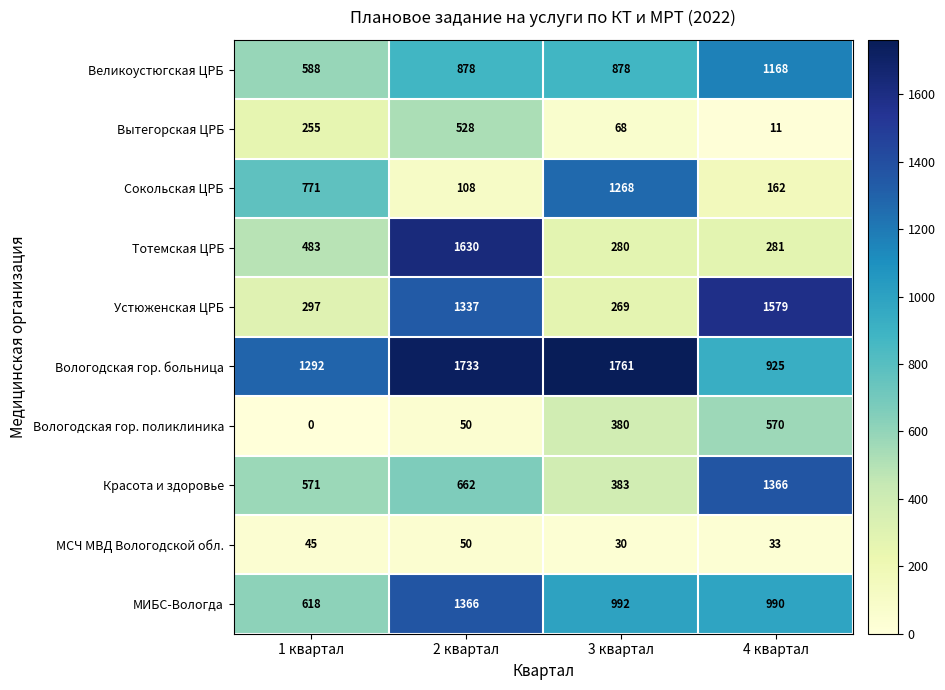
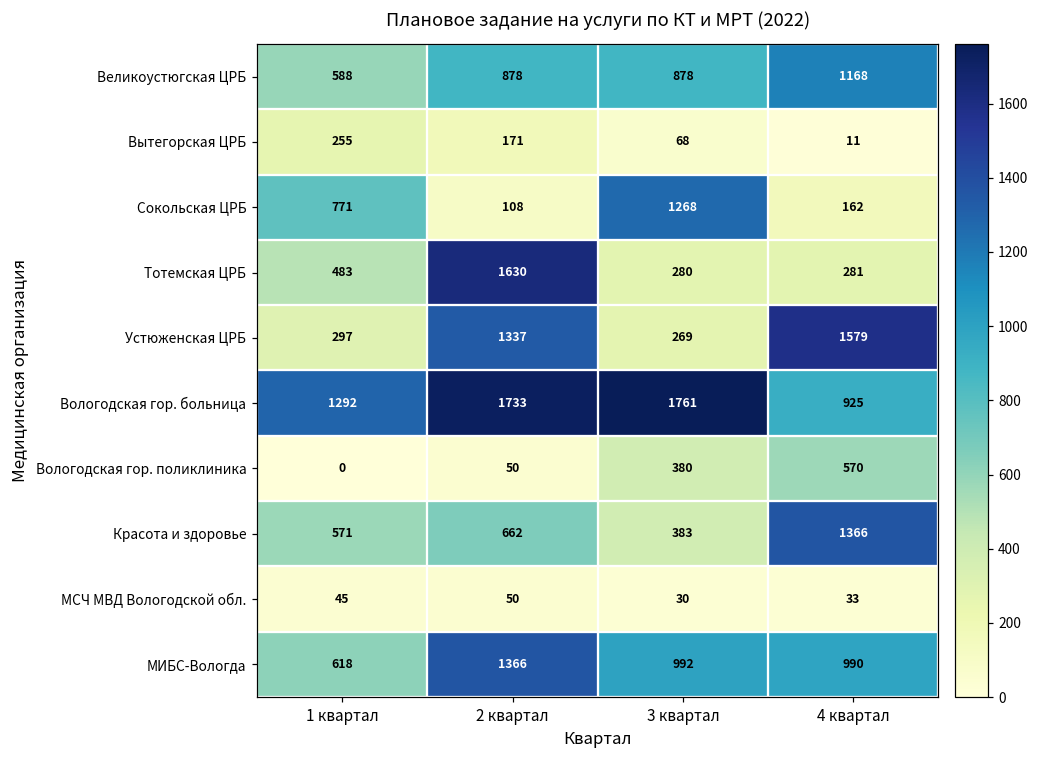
Вытегорская ЦРБ, 2 квартал: 528 -> 171
